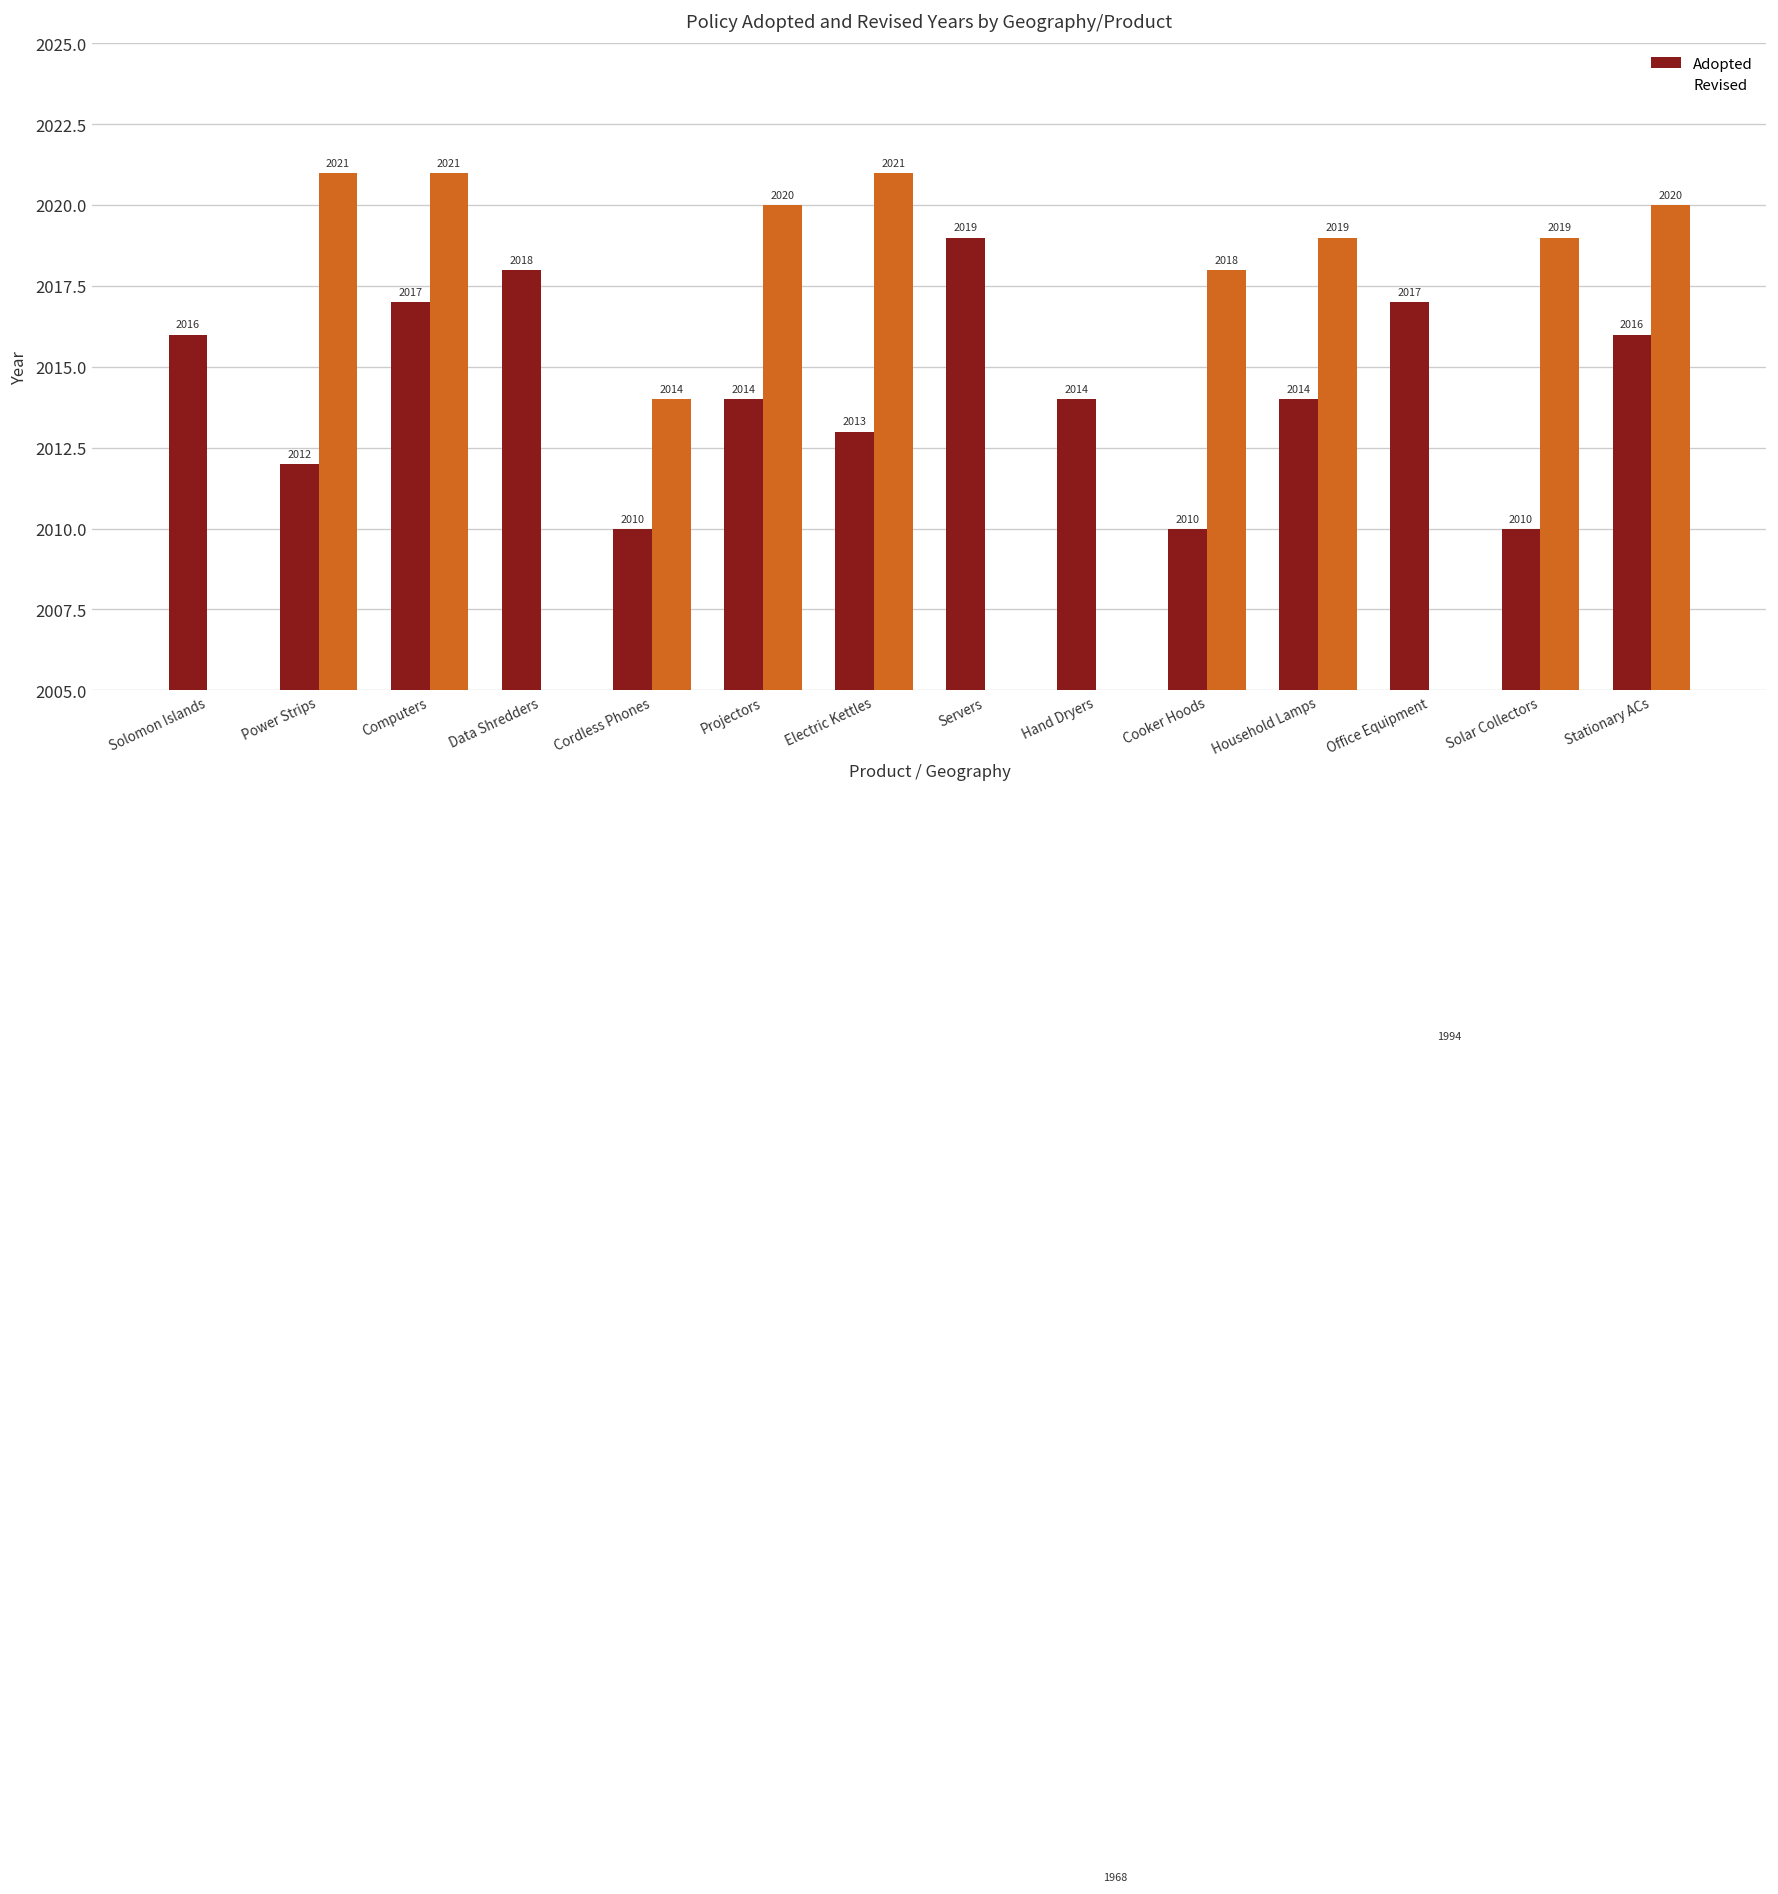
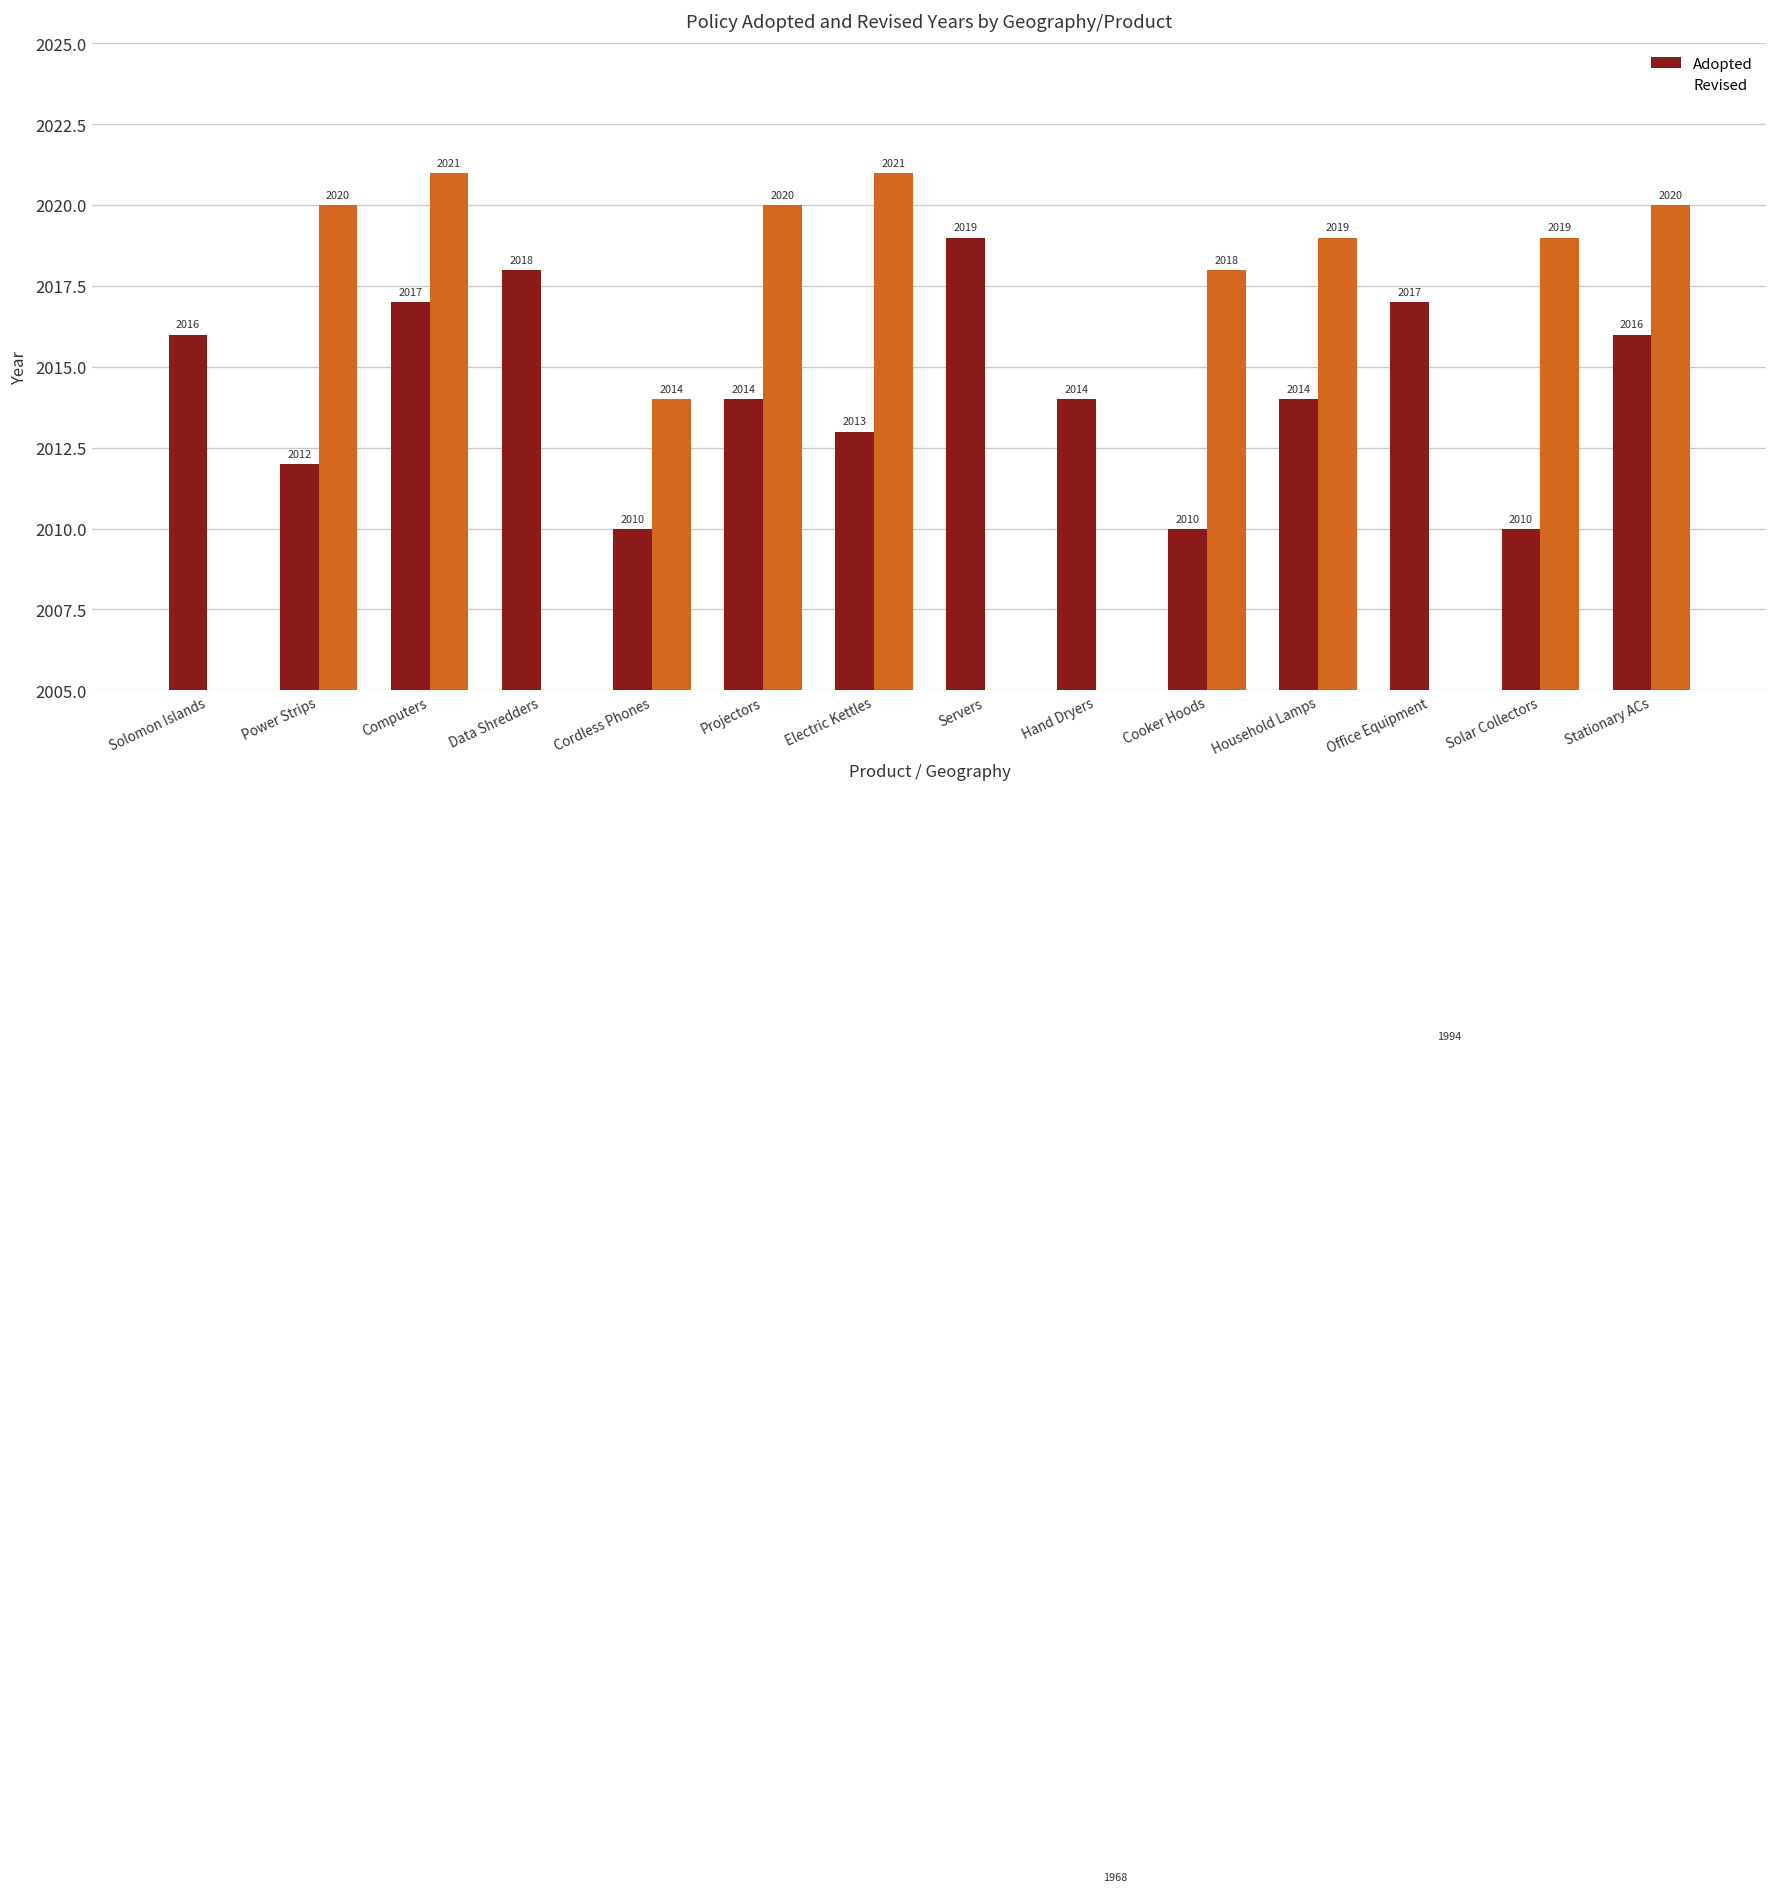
Revised, Power Strips: 2021 -> 2020
